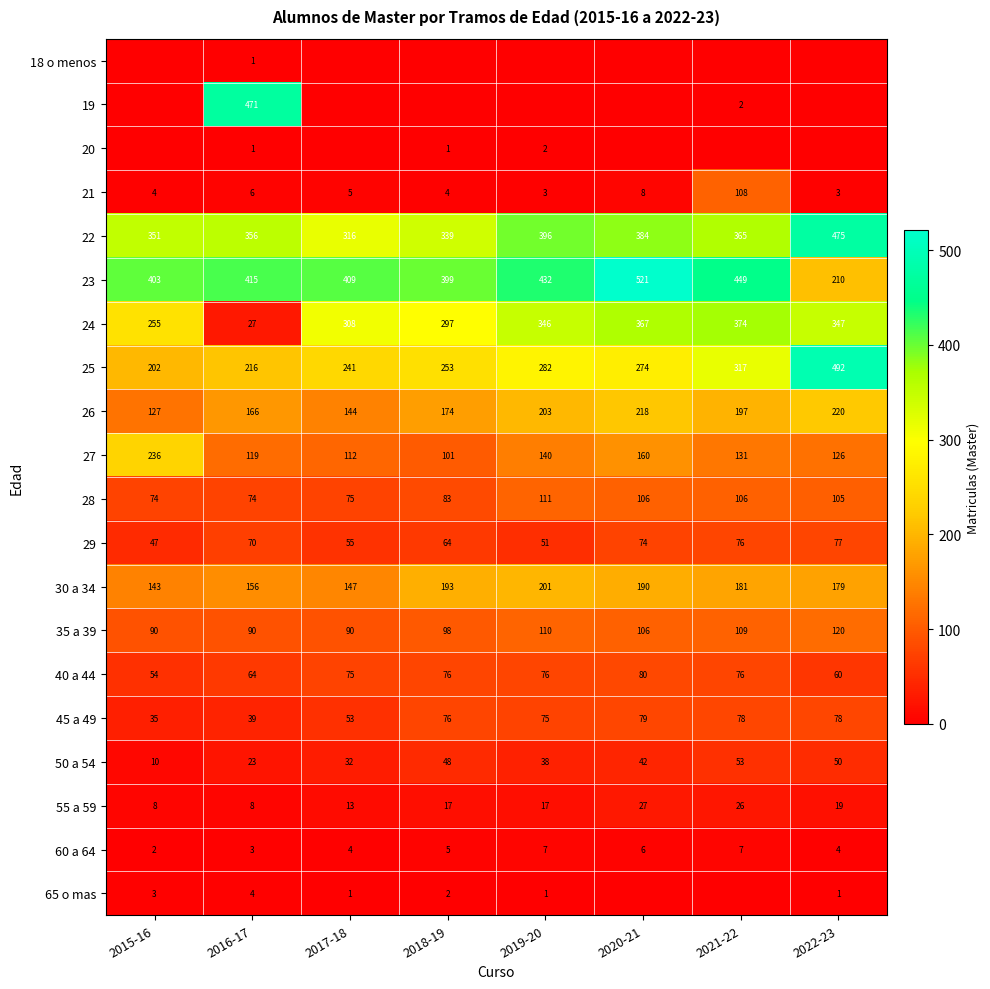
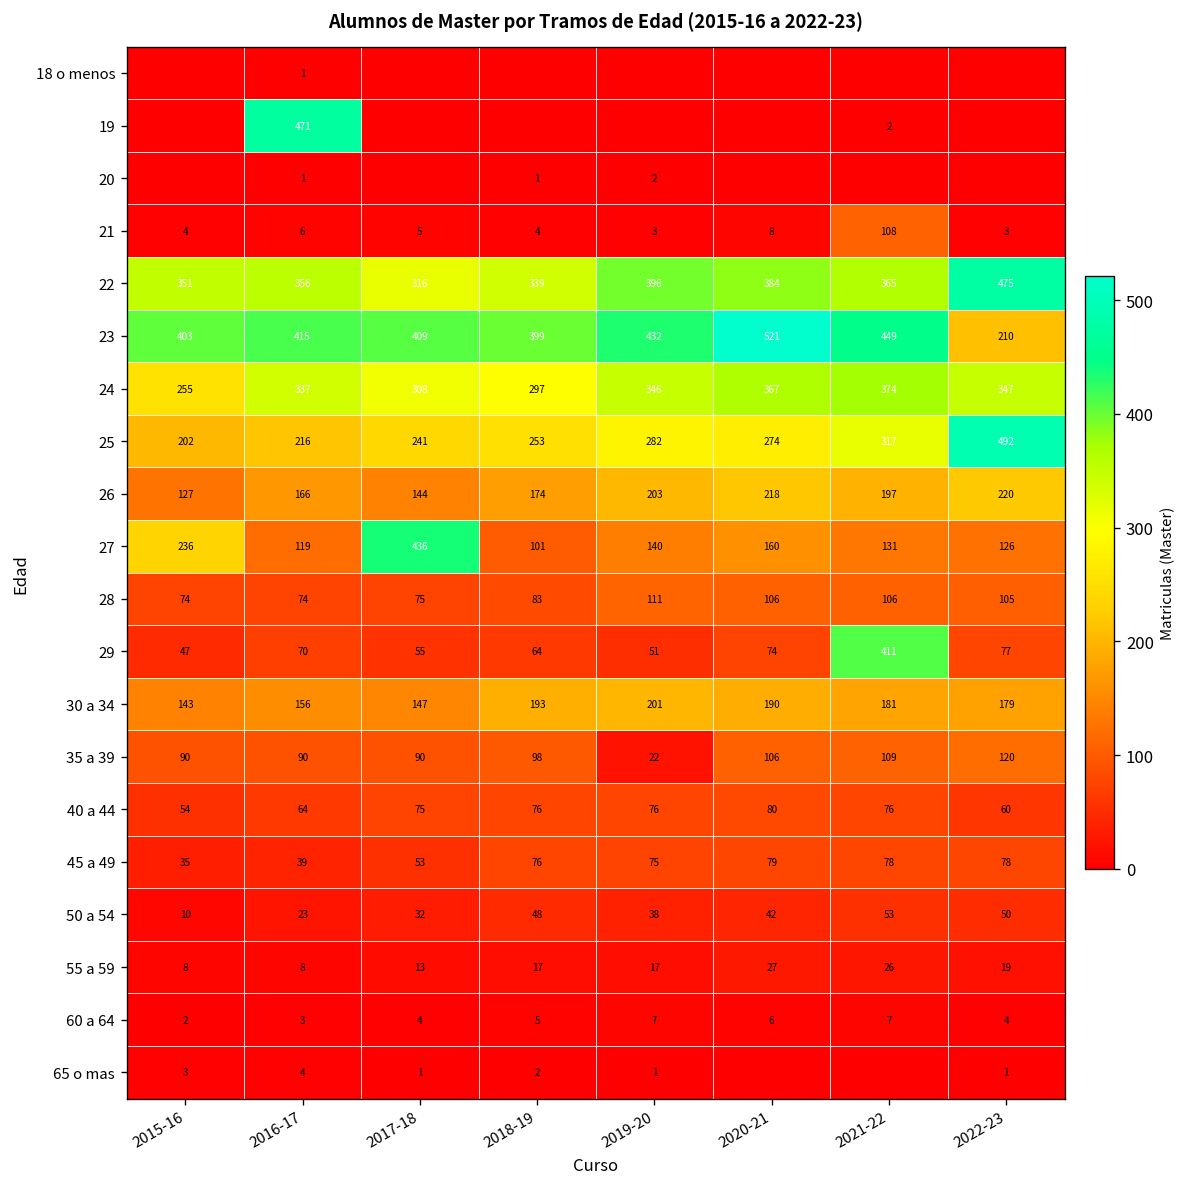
24, 2016-17: 27 -> 337
27, 2017-18: 112 -> 436
29, 2021-22: 76 -> 411
35 a 39, 2019-20: 110 -> 22
